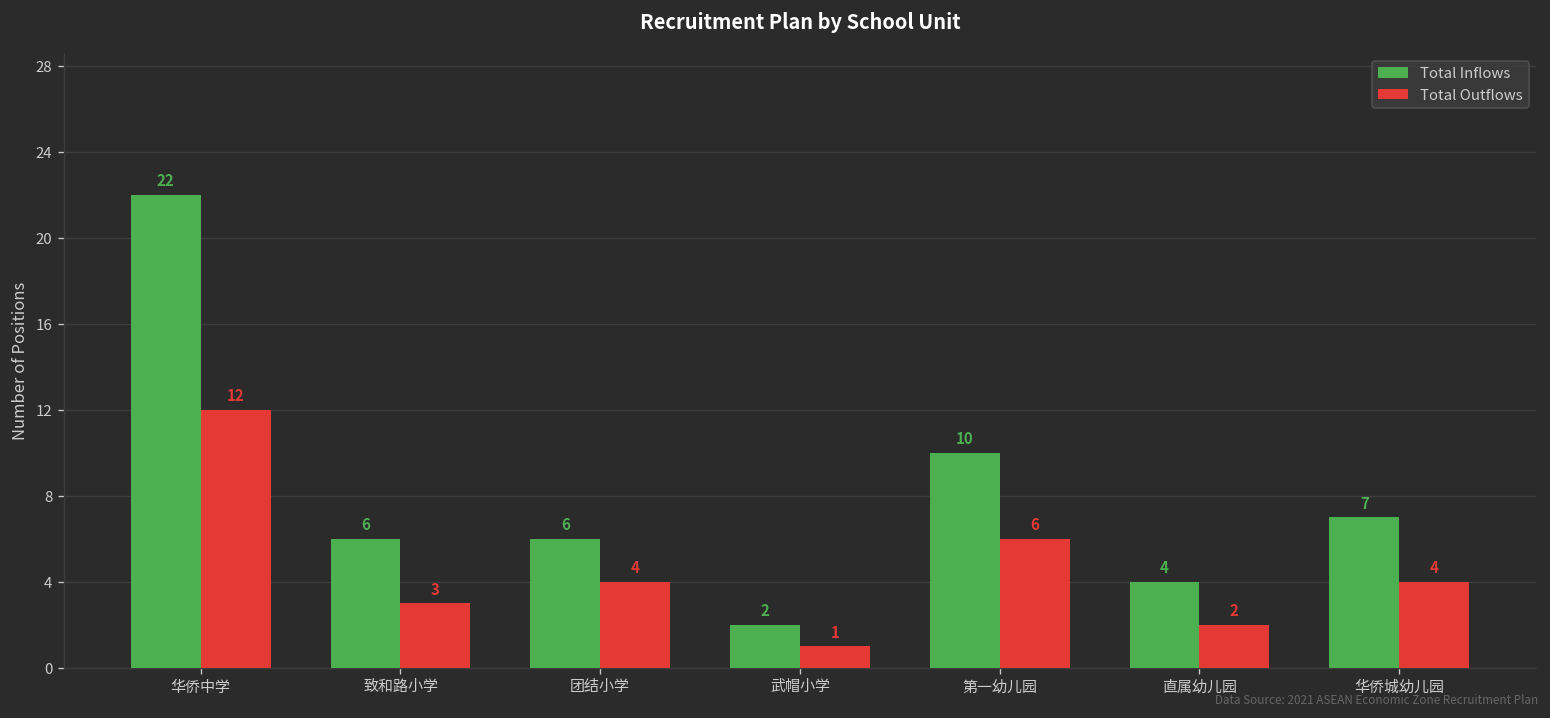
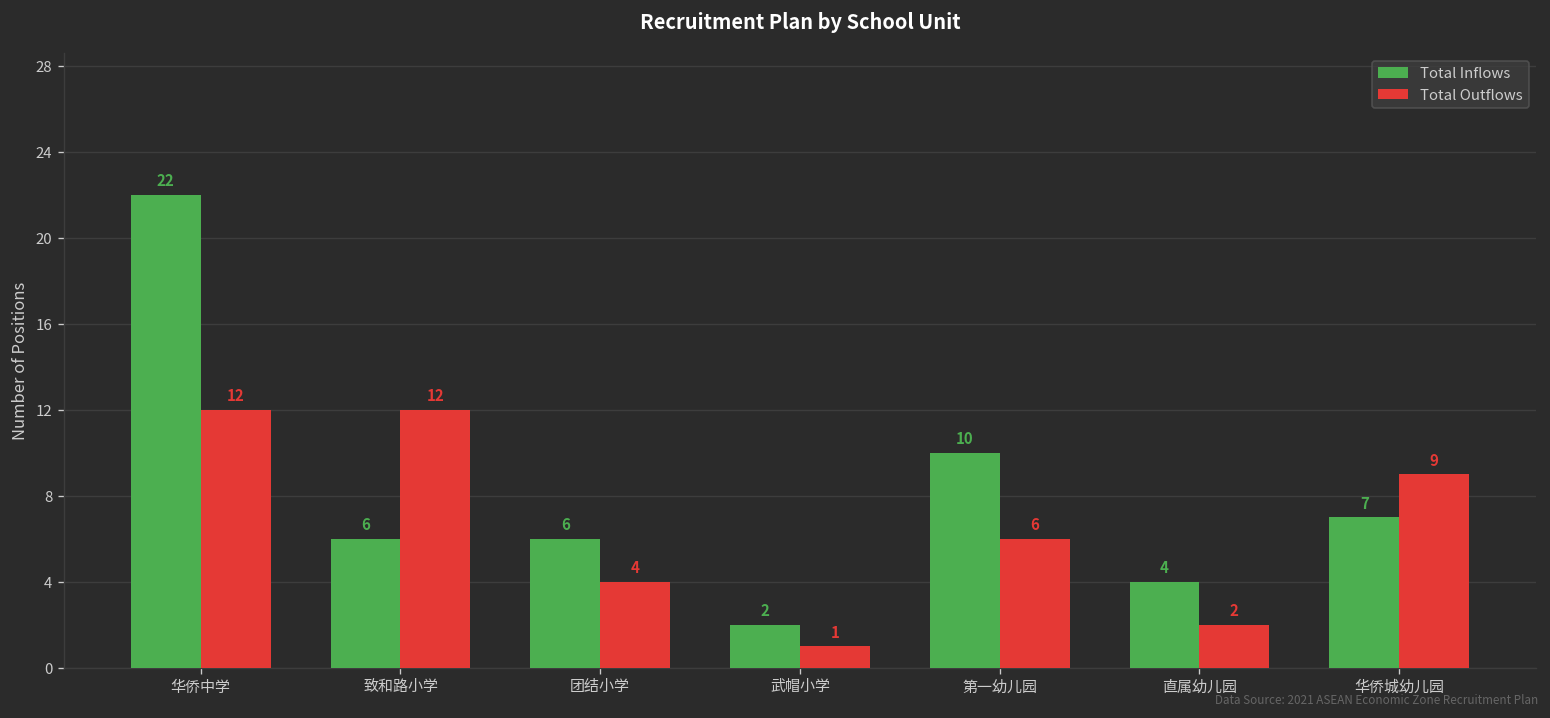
Total Outflows, 致和路小学: 3 -> 12
Total Outflows, 华侨城幼儿园: 4 -> 9
